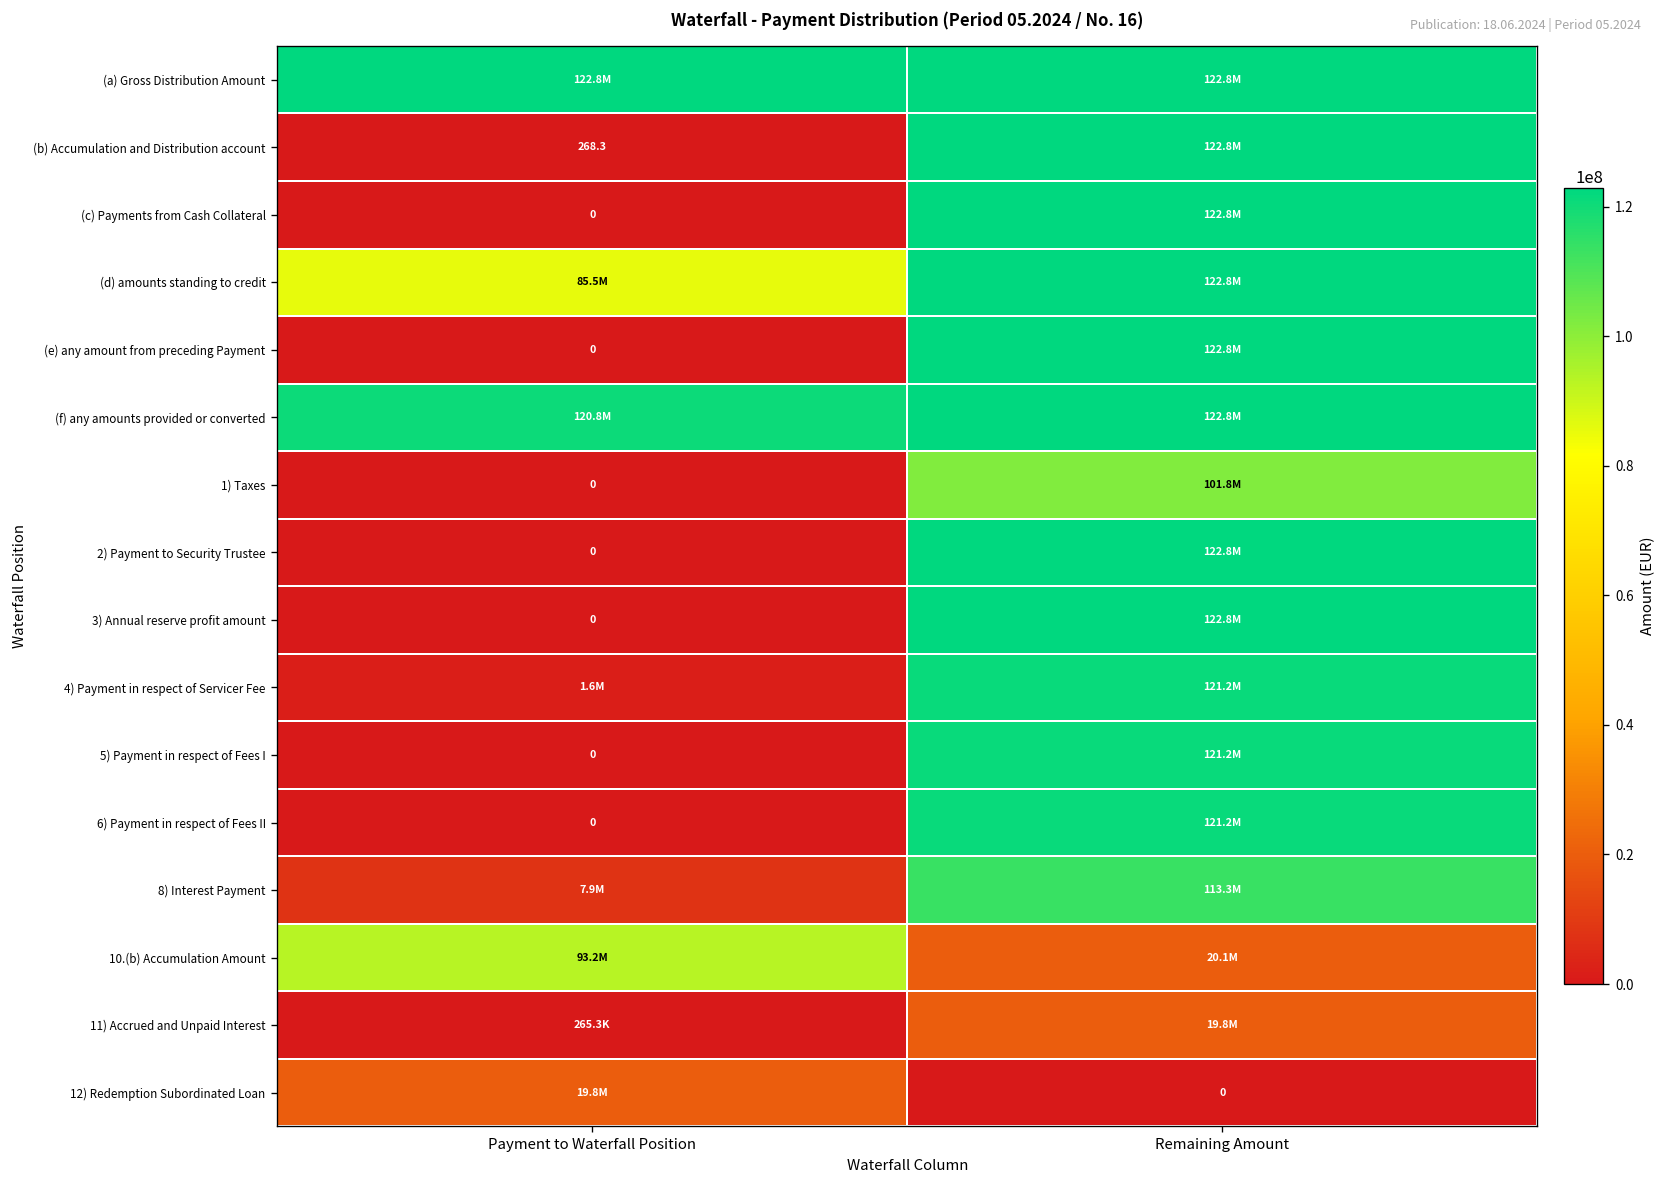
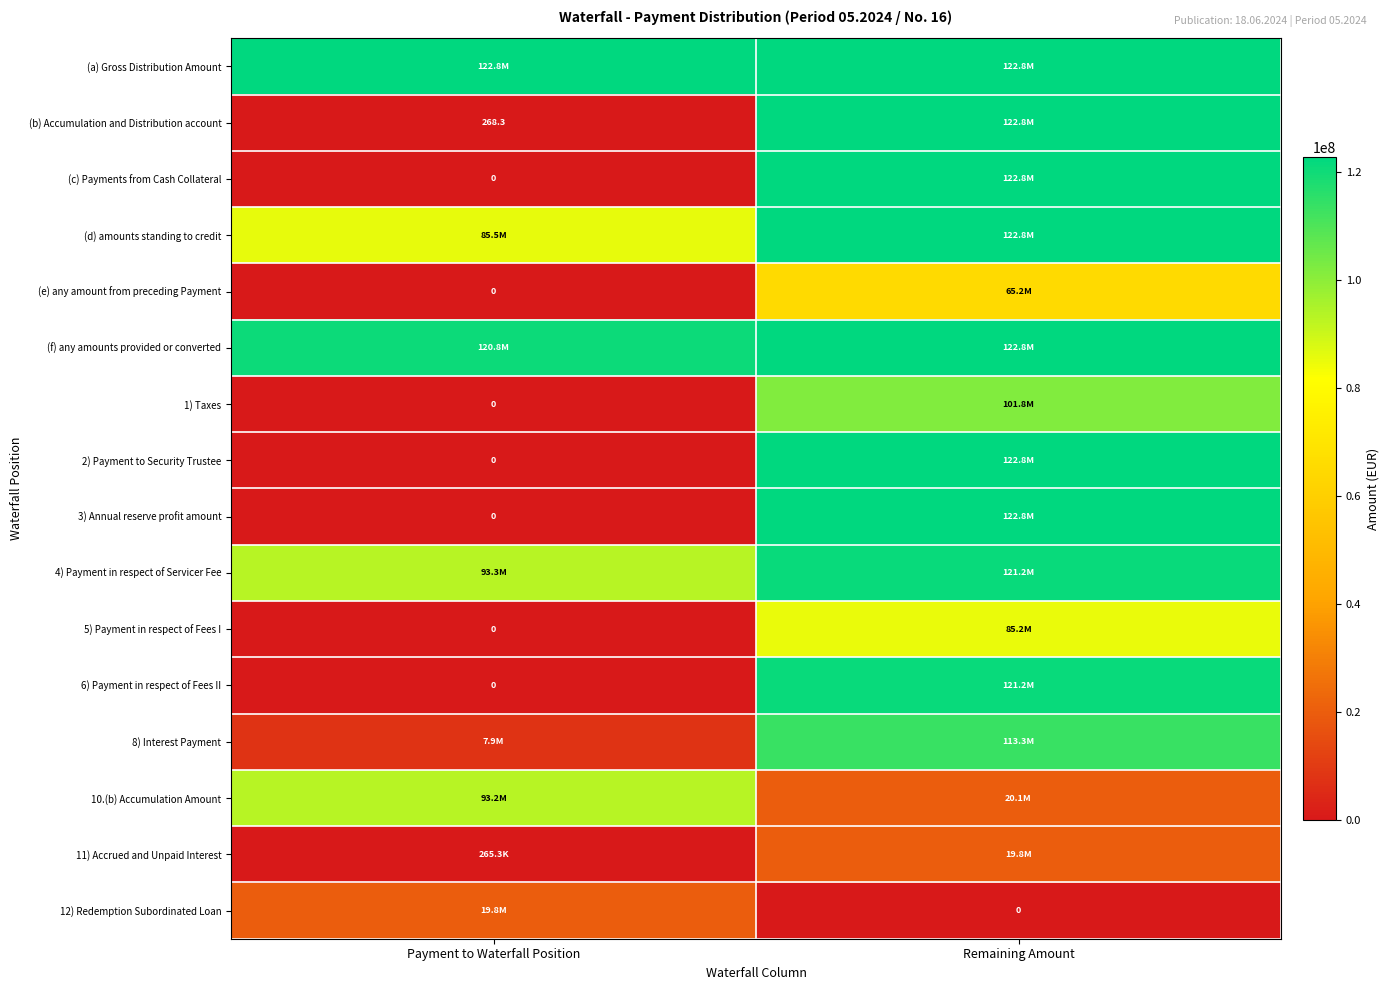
(e) any amount from preceding Payment, Remaining Amount: 122.8M -> 65.2M
4) Payment in respect of Servicer Fee, Payment to Waterfall Position: 1.6M -> 93.3M
5) Payment in respect of Fees I, Remaining Amount: 121.2M -> 85.2M
